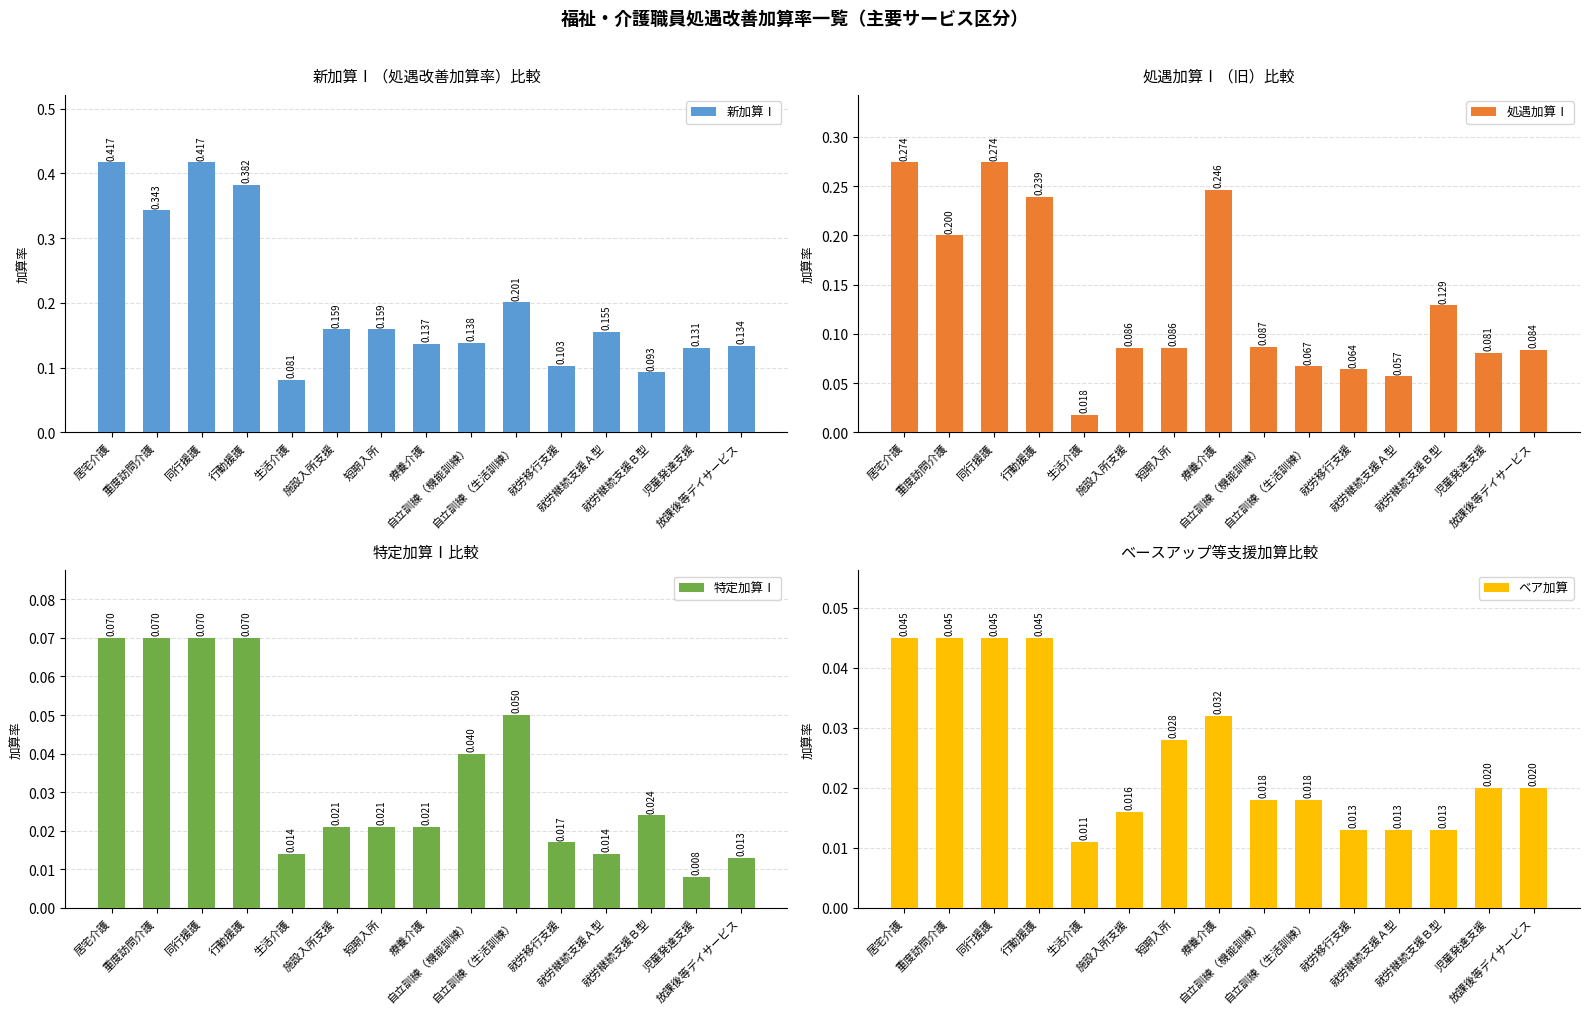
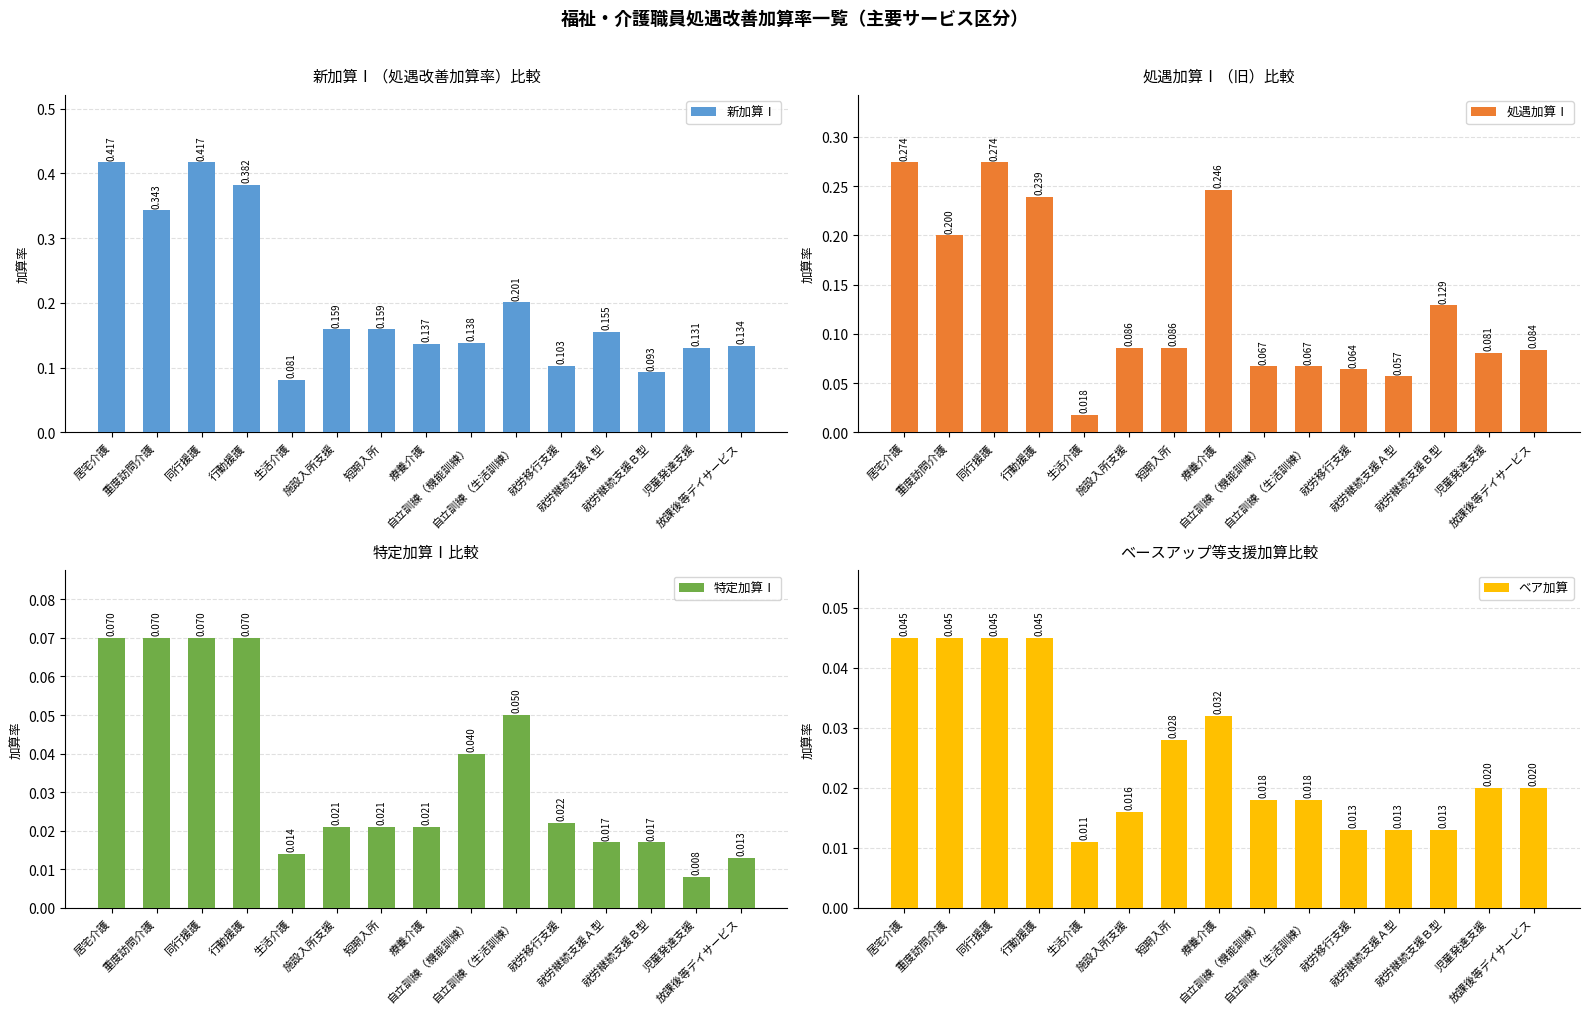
処遇加算Ⅰ（旧）比較, 自立訓練（機能訓練）: 0.087 -> 0.067
特定加算Ⅰ比較, 就労移行支援: 0.017 -> 0.022
特定加算Ⅰ比較, 就労継続支援Ａ型: 0.014 -> 0.017
特定加算Ⅰ比較, 就労継続支援Ｂ型: 0.024 -> 0.017
